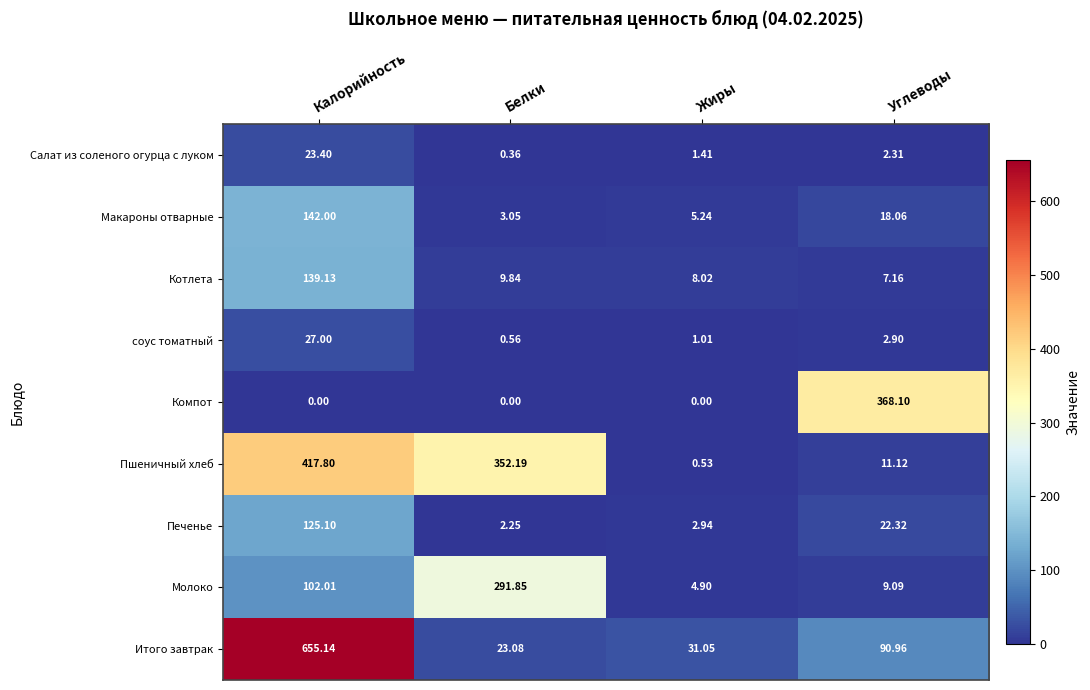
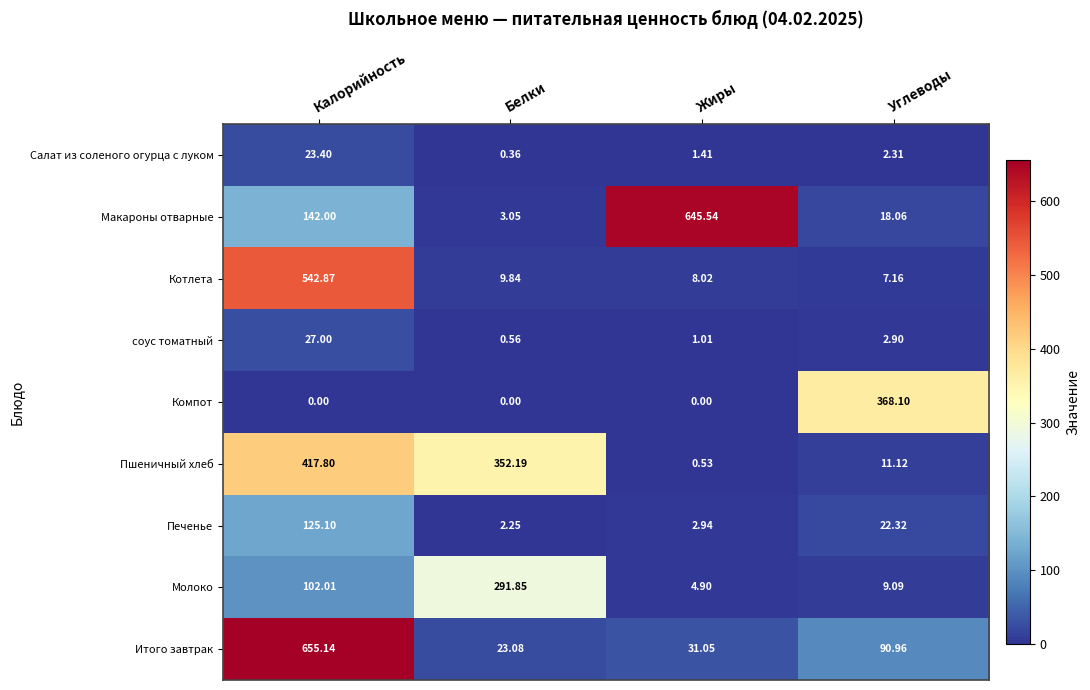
Макароны отварные, Жиры: 5.24 -> 645.54
Котлета, Калорийность: 139.13 -> 542.87
